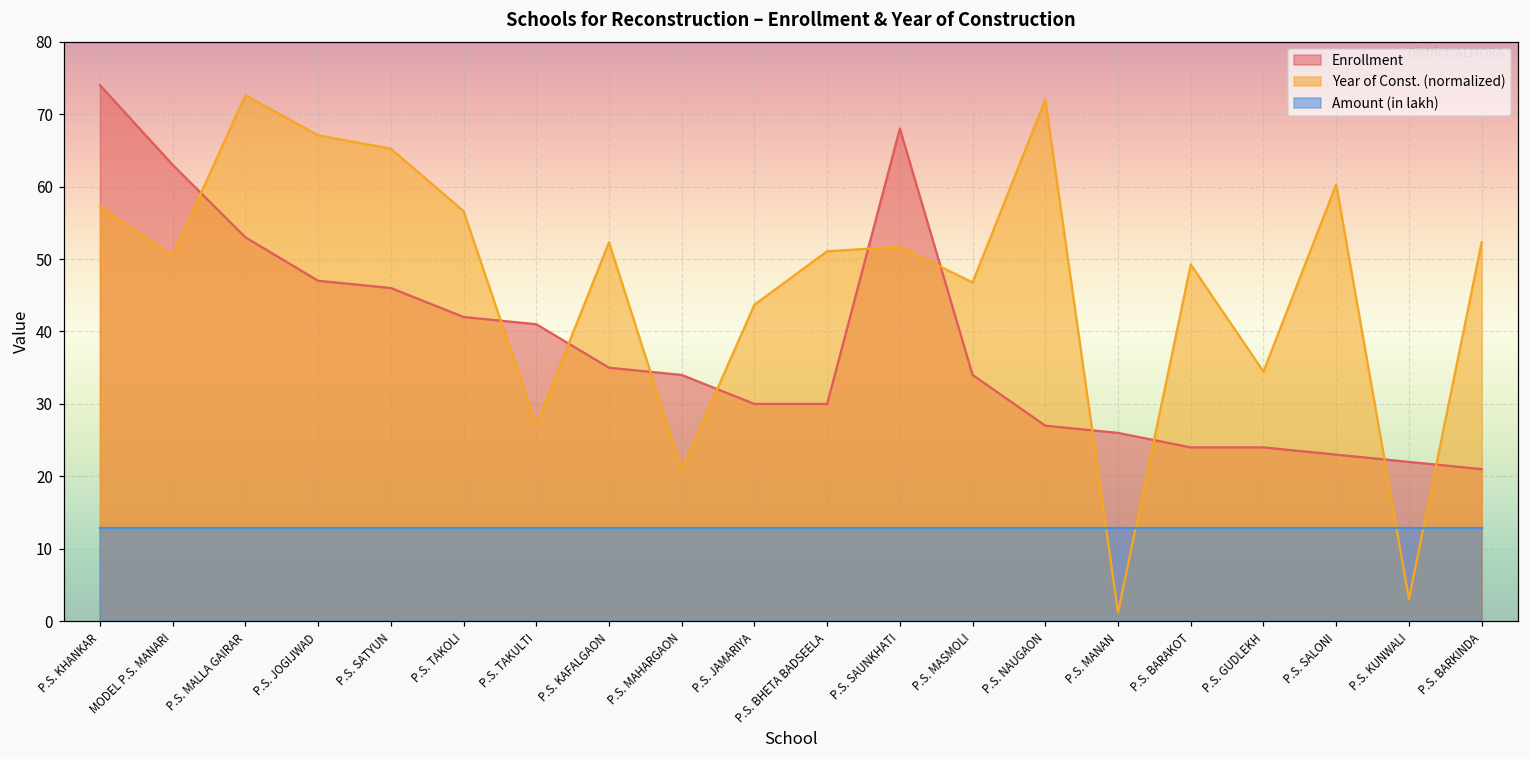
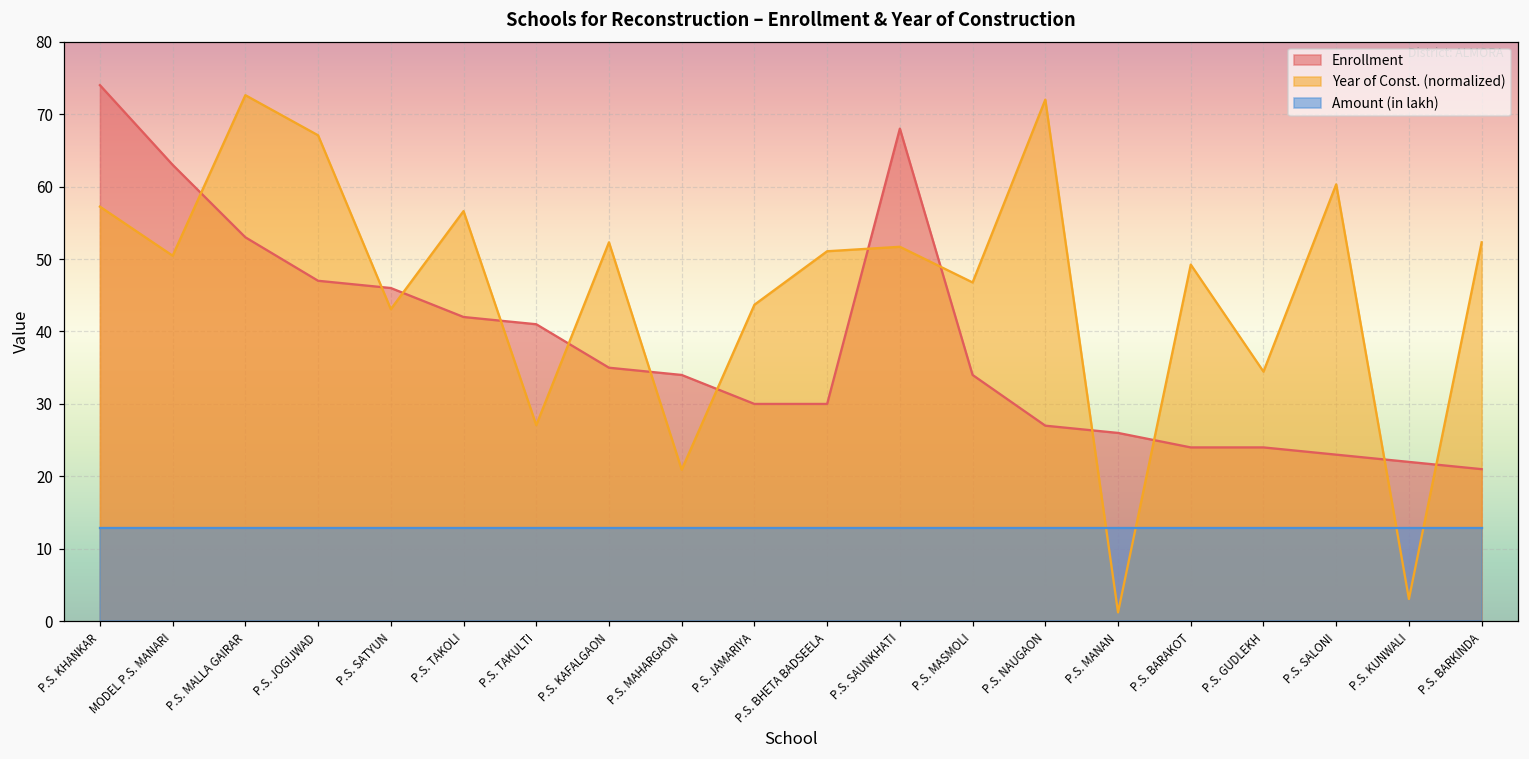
Year of Const. (normalized), P.S. SATYUN: 65 -> 43
